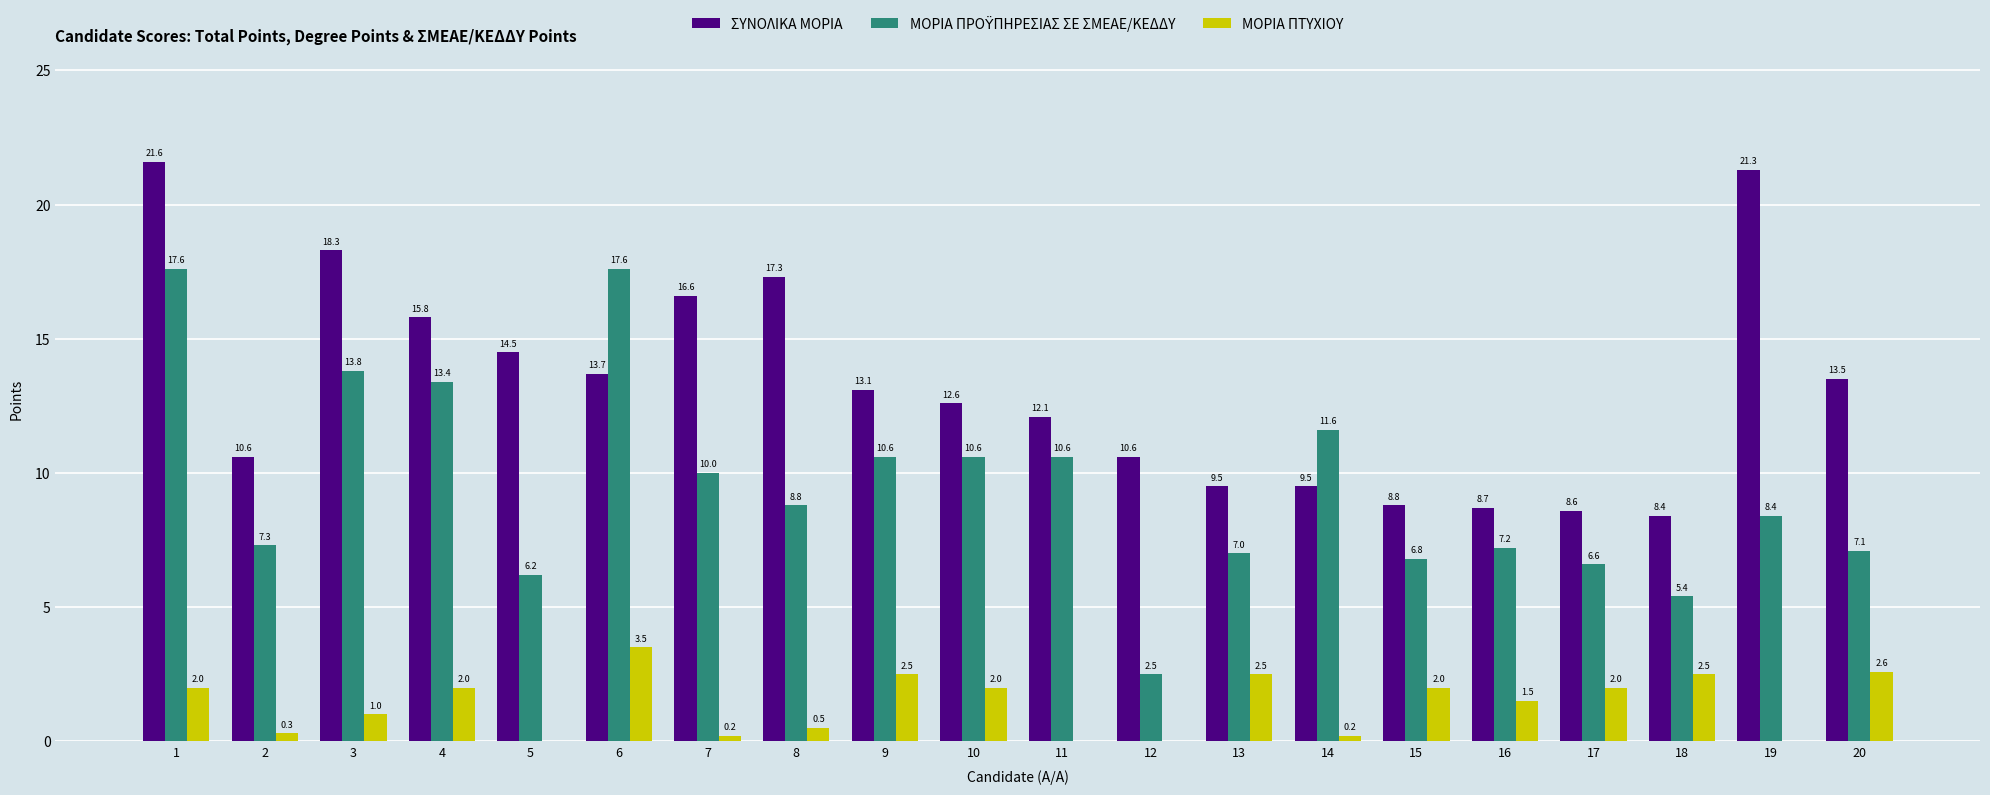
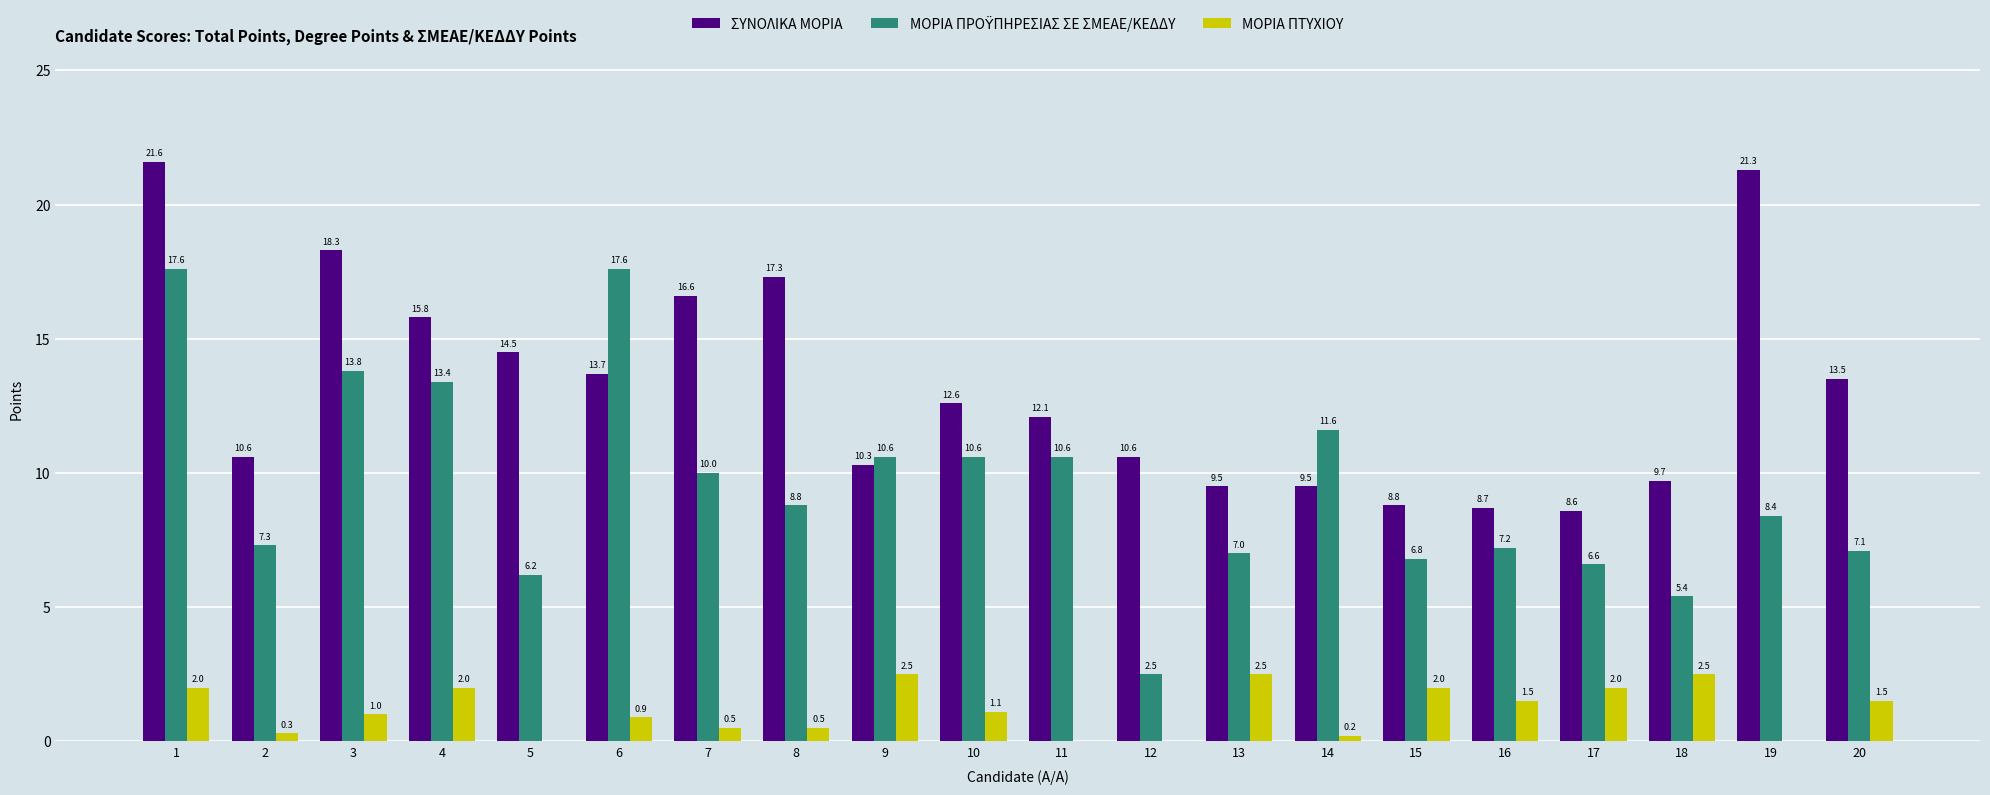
ΜΟΡΙΑ ΠΤΥΧΙΟΥ, 6: 3.5 -> 0.9
ΜΟΡΙΑ ΠΤΥΧΙΟΥ, 7: 0.2 -> 0.5
ΣΥΝΟΛΙΚΑ ΜΟΡΙΑ, 9: 13.1 -> 10.3
ΜΟΡΙΑ ΠΤΥΧΙΟΥ, 10: 2.0 -> 1.1
ΣΥΝΟΛΙΚΑ ΜΟΡΙΑ, 18: 8.4 -> 9.7
ΜΟΡΙΑ ΠΤΥΧΙΟΥ, 20: 2.6 -> 1.5
